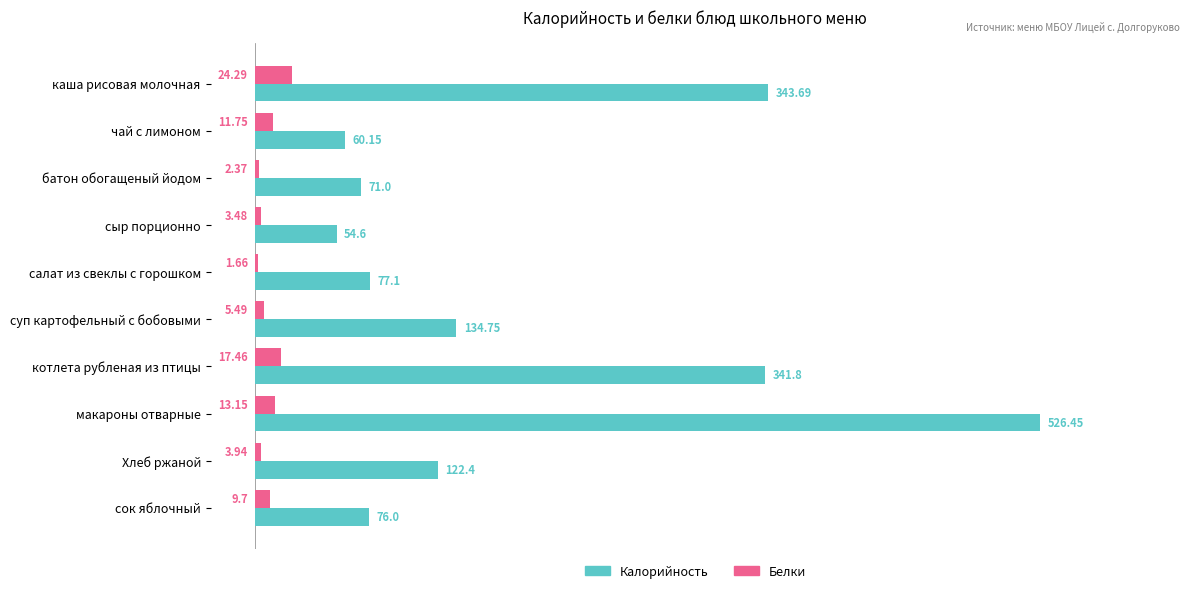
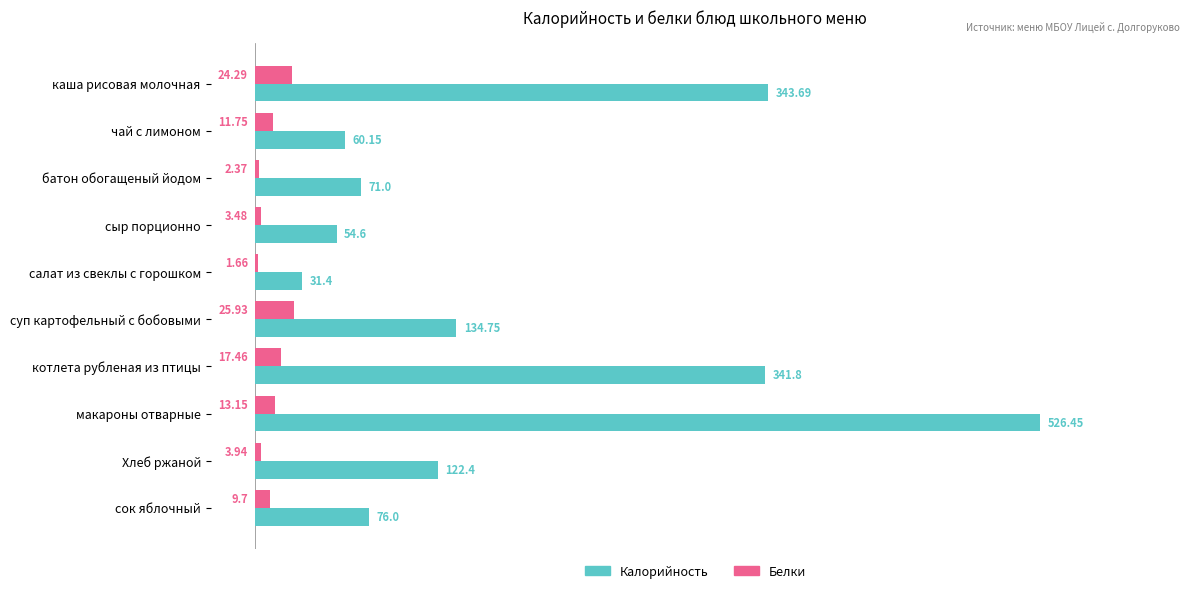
Калорийность, салат из свеклы с горошком: 77.1 -> 31.4
Белки, суп картофельный с бобовыми: 5.49 -> 25.93
